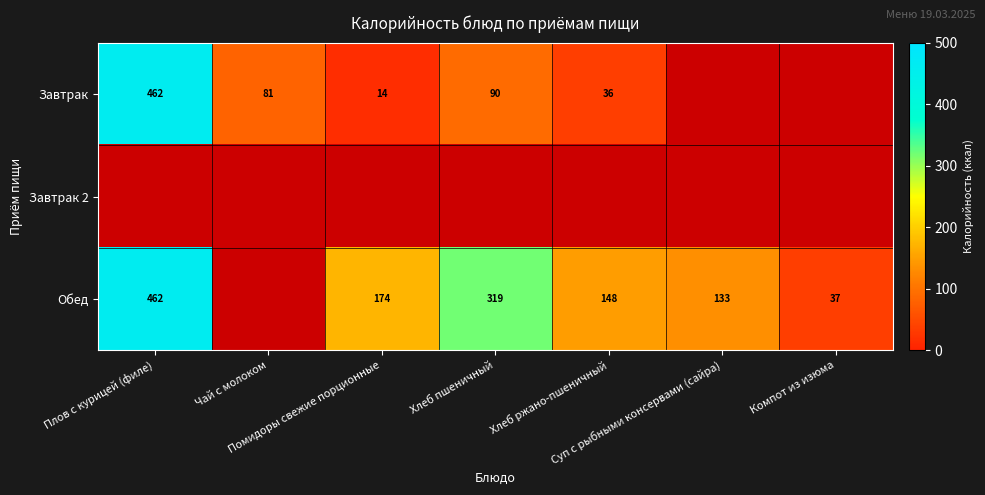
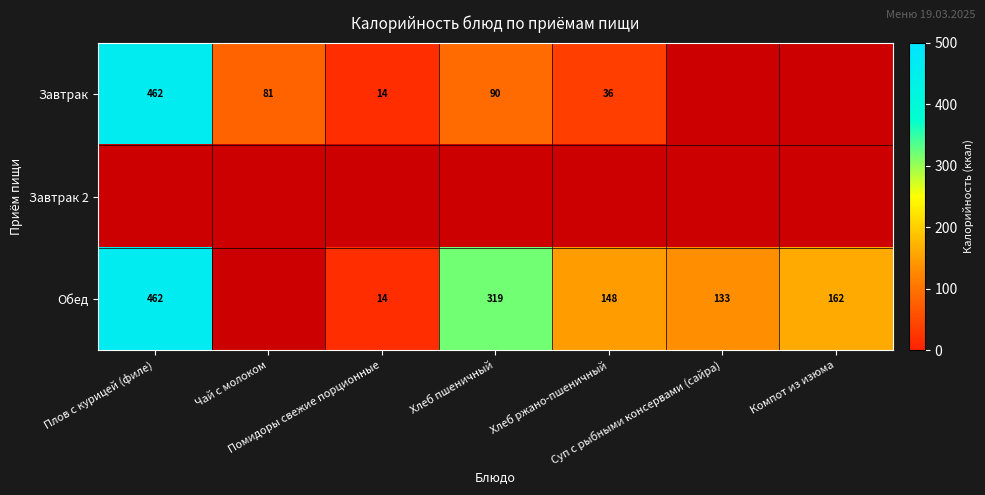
Обед, Помидоры свежие порционные: 174 -> 14
Обед, Компот из изюма: 37 -> 162
